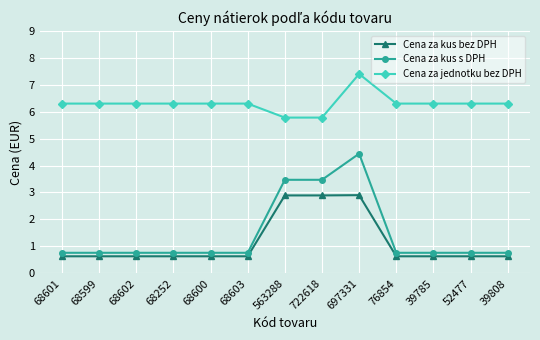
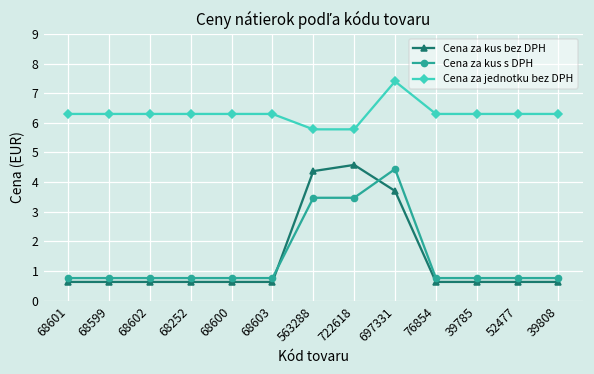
Cena za kus bez DPH, 563288: 2.9 -> 4.4
Cena za kus bez DPH, 722618: 2.9 -> 4.6
Cena za kus bez DPH, 697331: 2.9 -> 3.7
